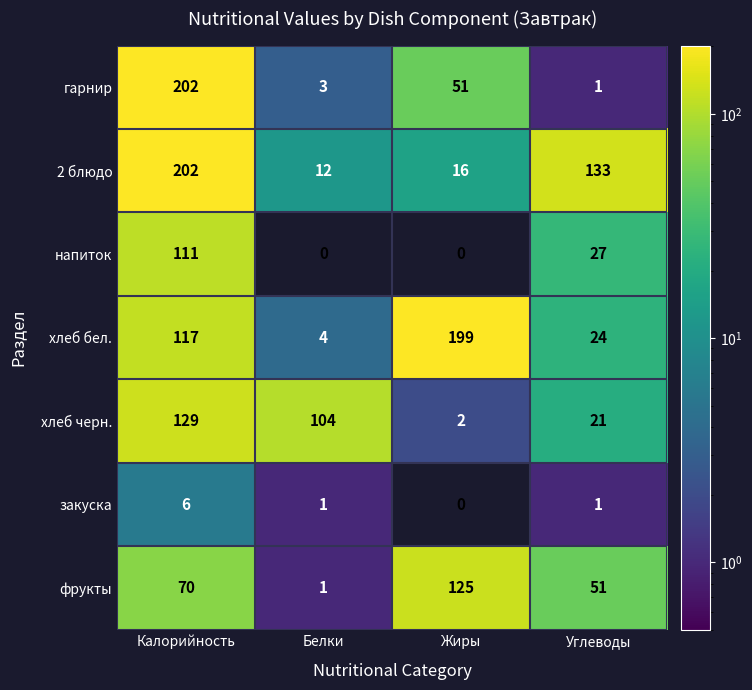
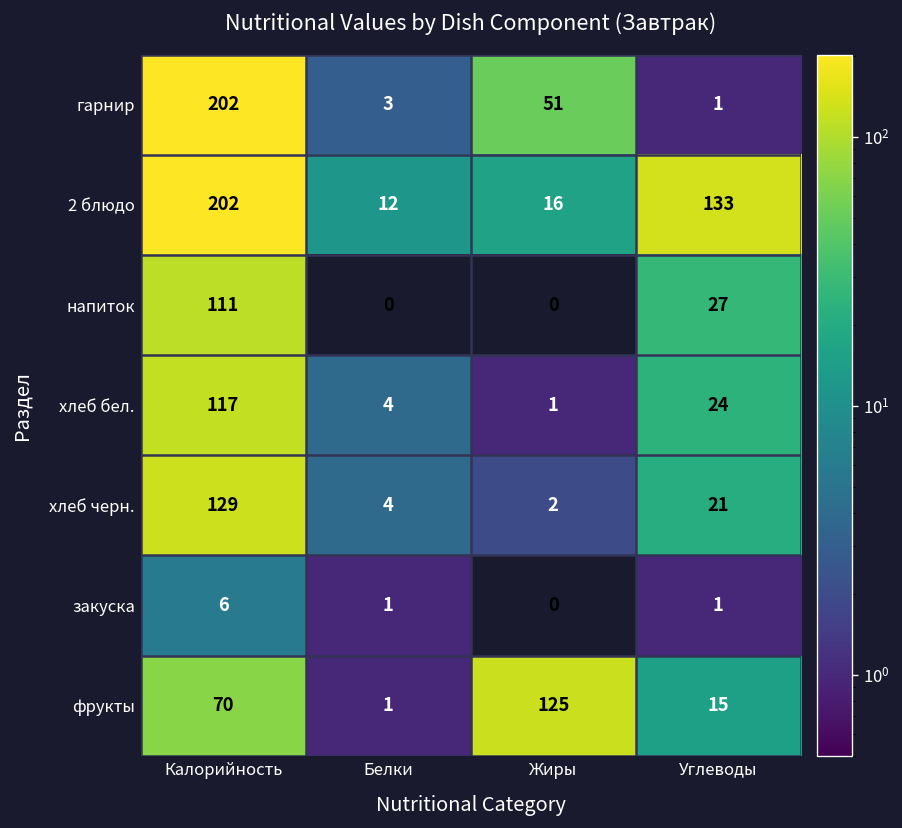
хлеб бел., Жиры: 199 -> 1
хлеб черн., Белки: 104 -> 4
фрукты, Углеводы: 51 -> 15
